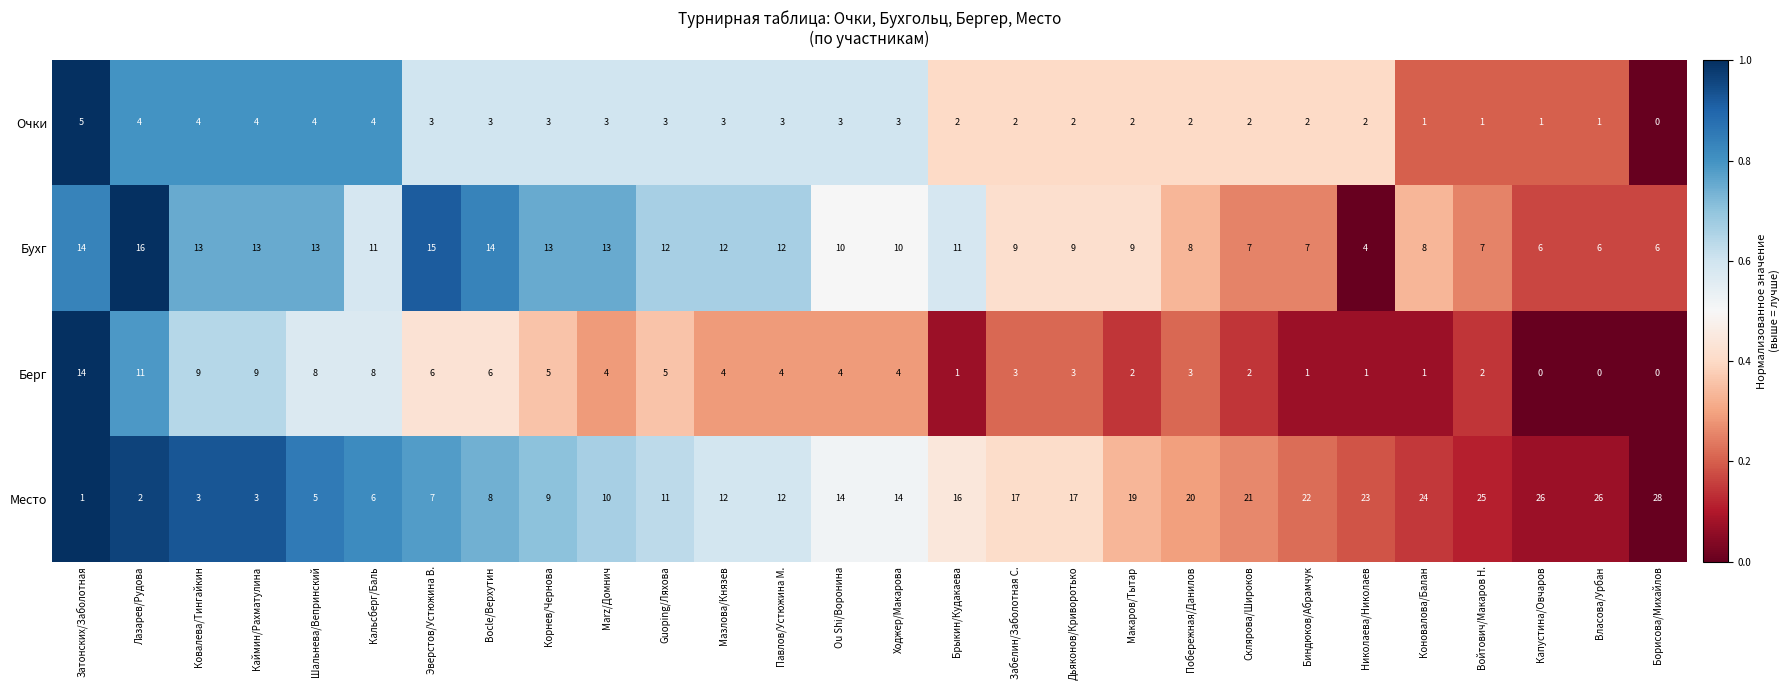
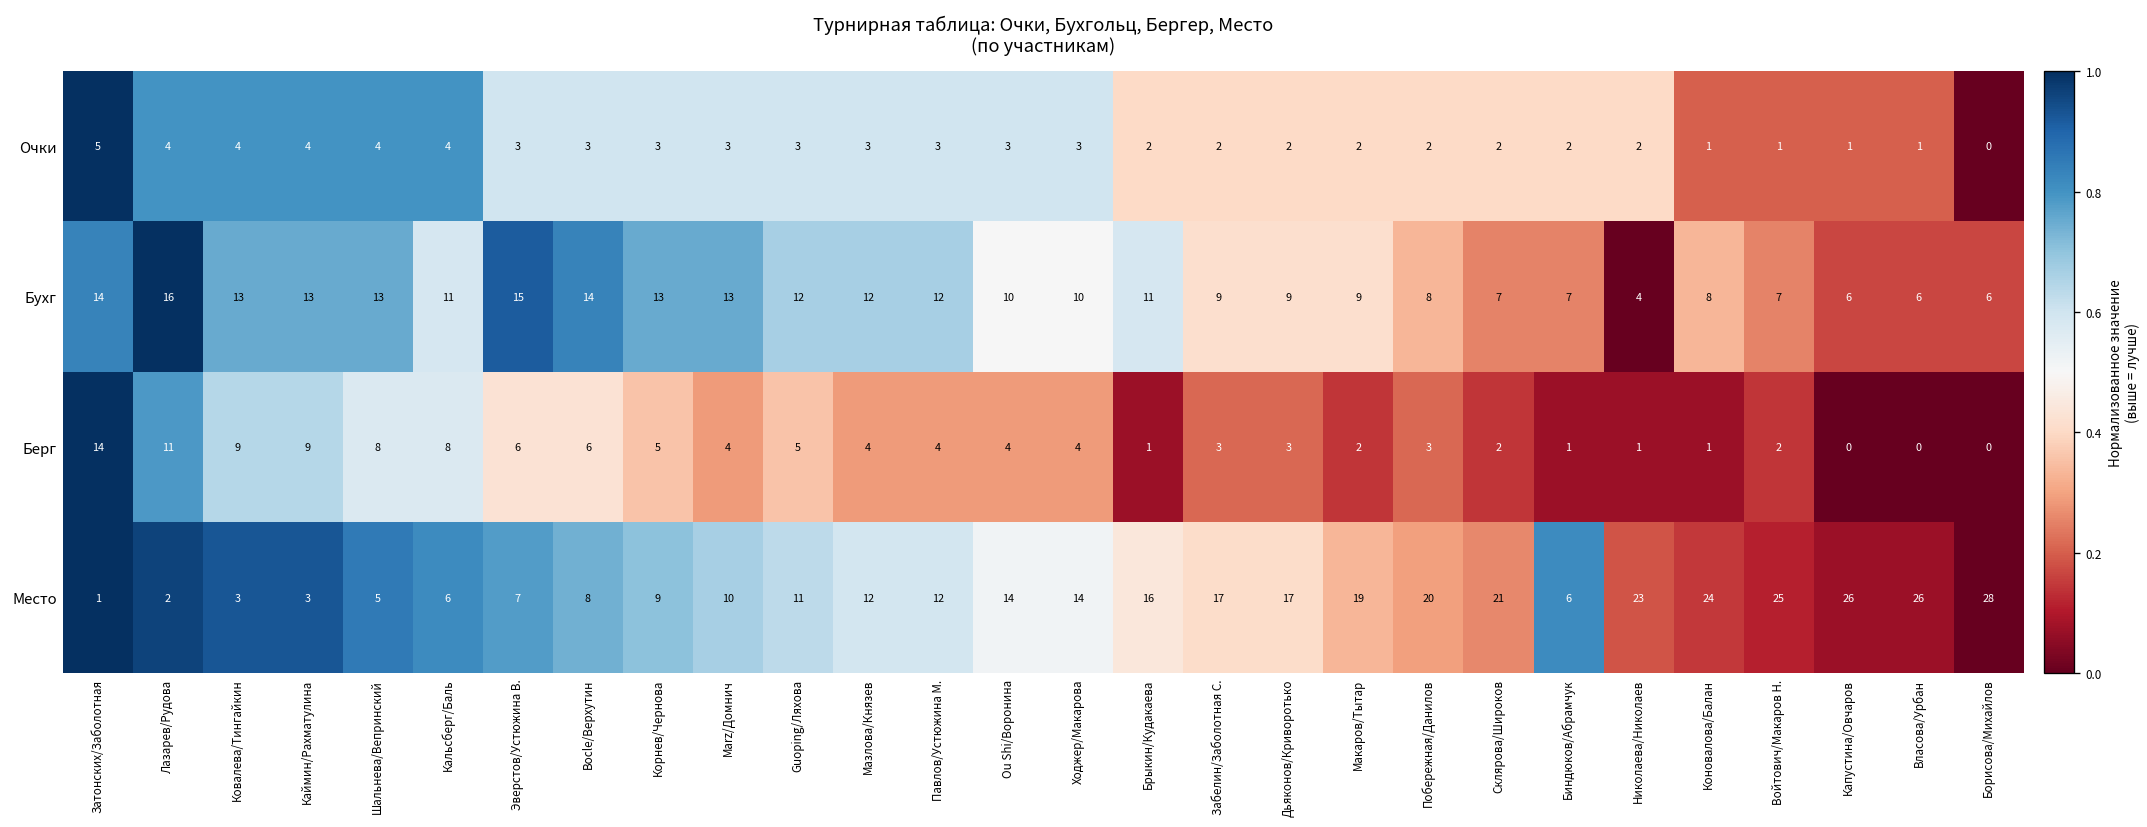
Место, Биндюков/Абрамчук: 22 -> 6
